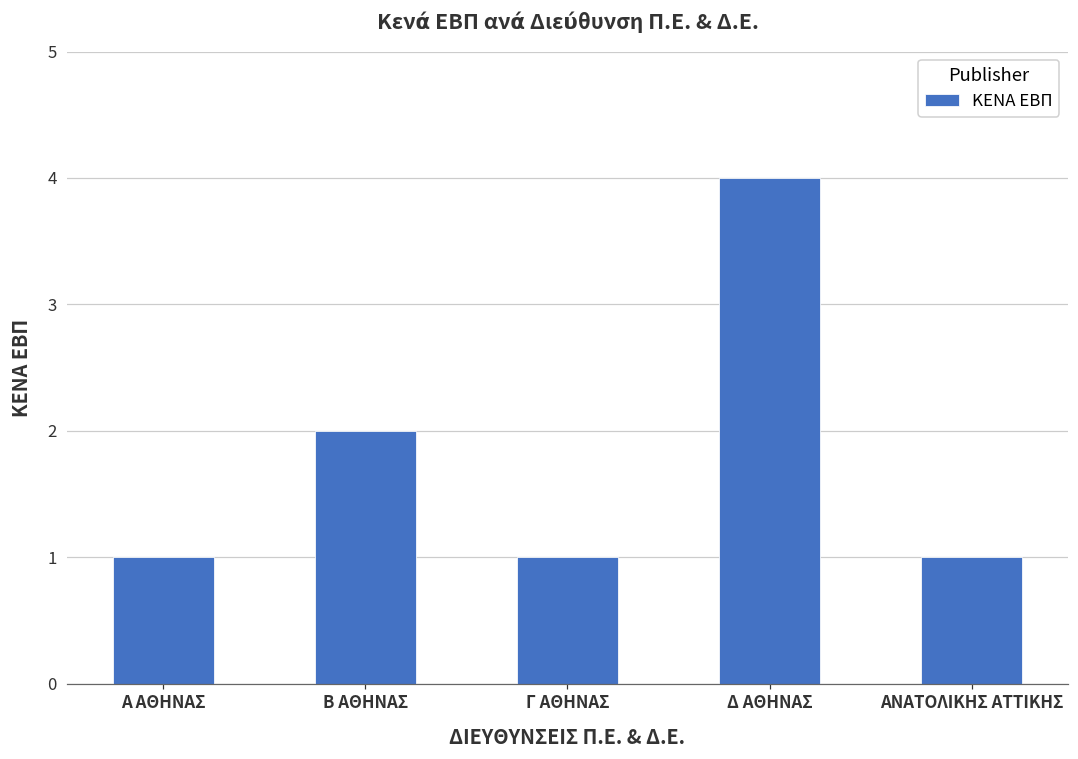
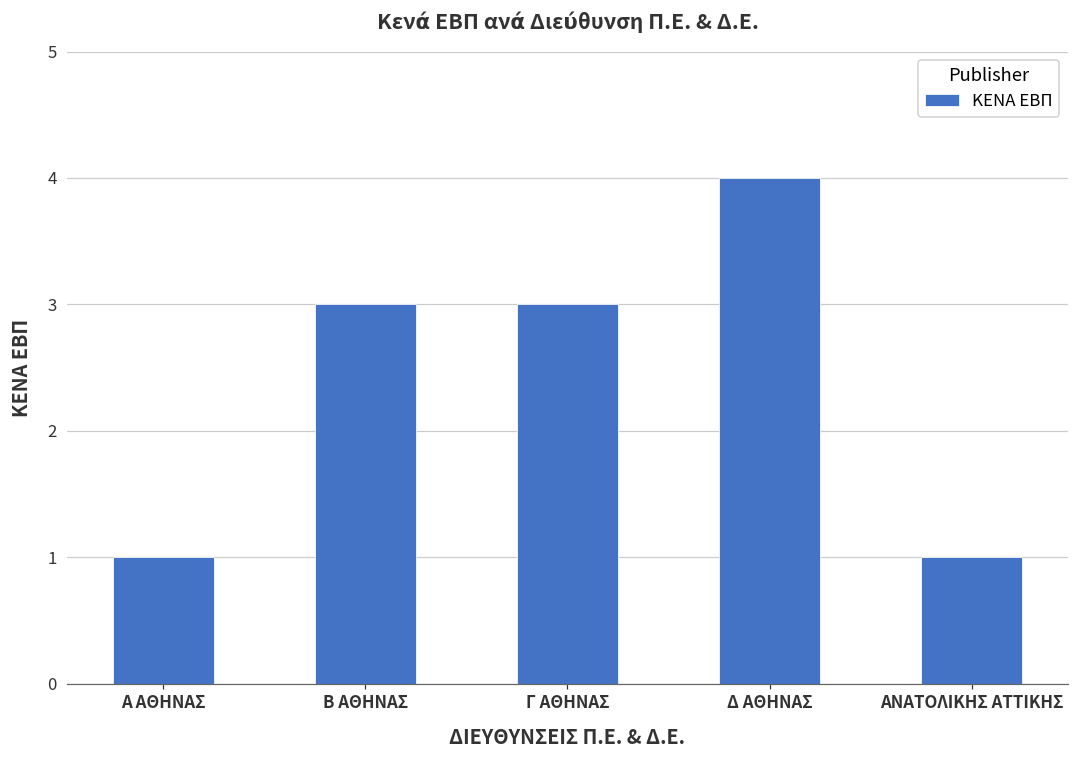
Β ΑΘΗΝΑΣ: 2 -> 3
Γ ΑΘΗΝΑΣ: 1 -> 3
